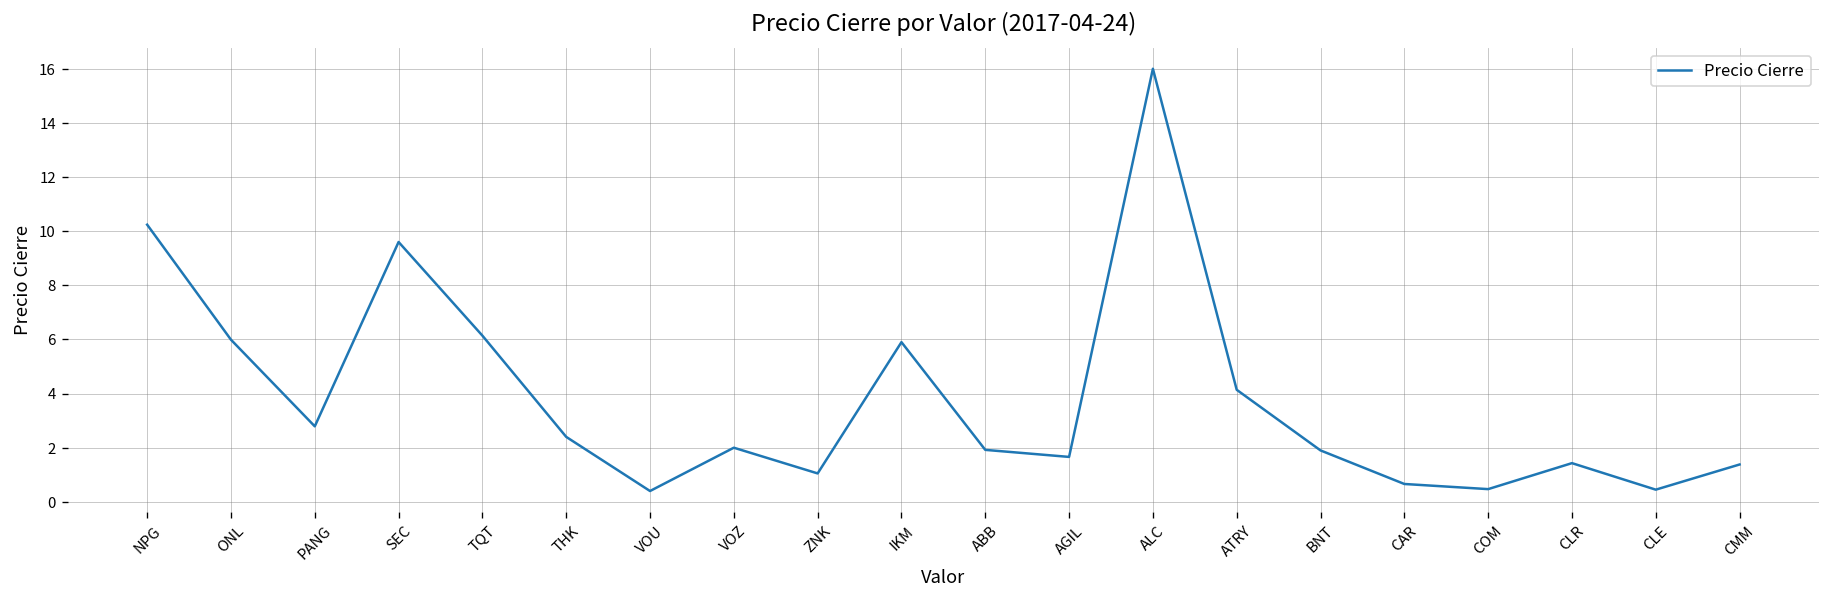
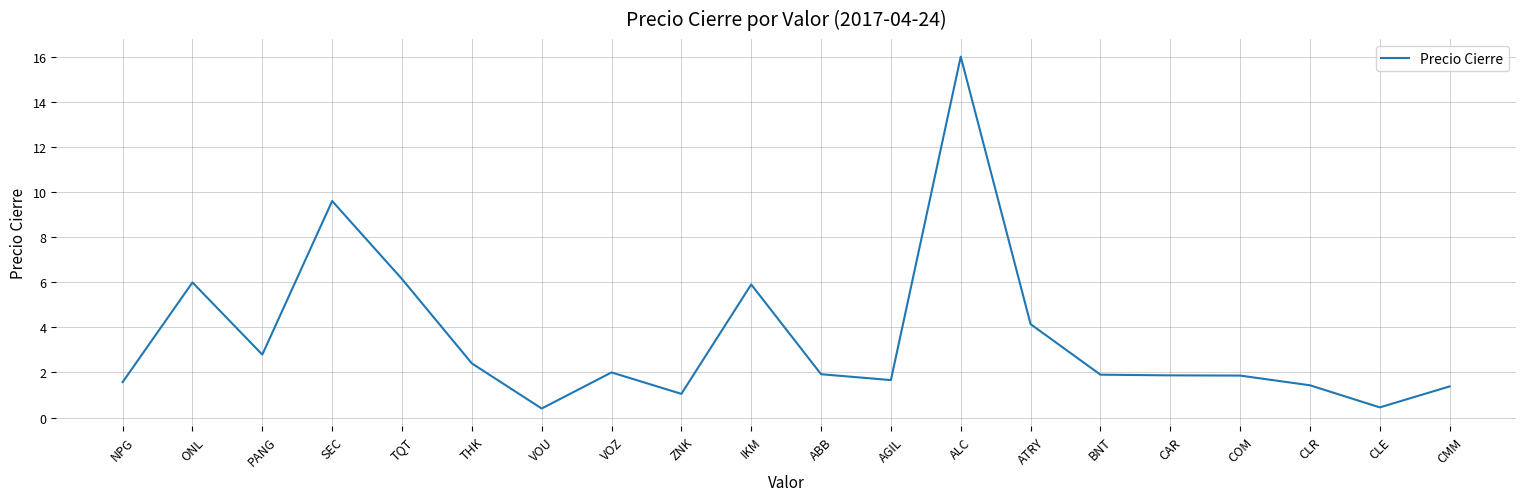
NPG: 10.2 -> 1.6
CAR: 0.7 -> 1.9
COM: 0.5 -> 1.9
